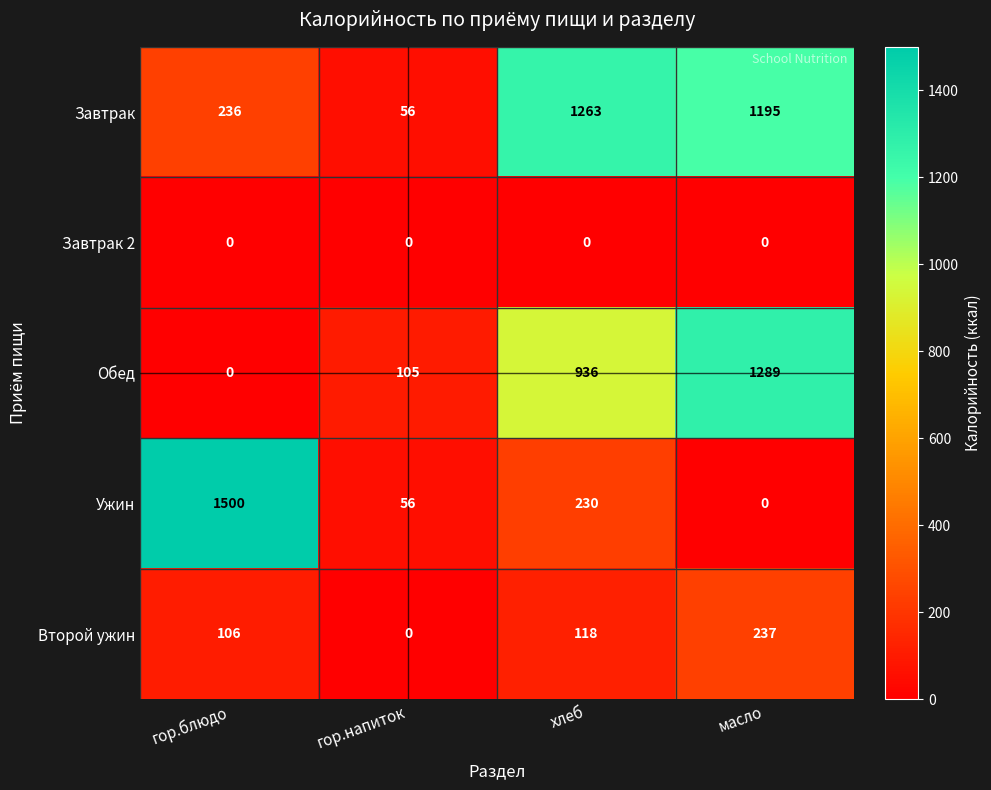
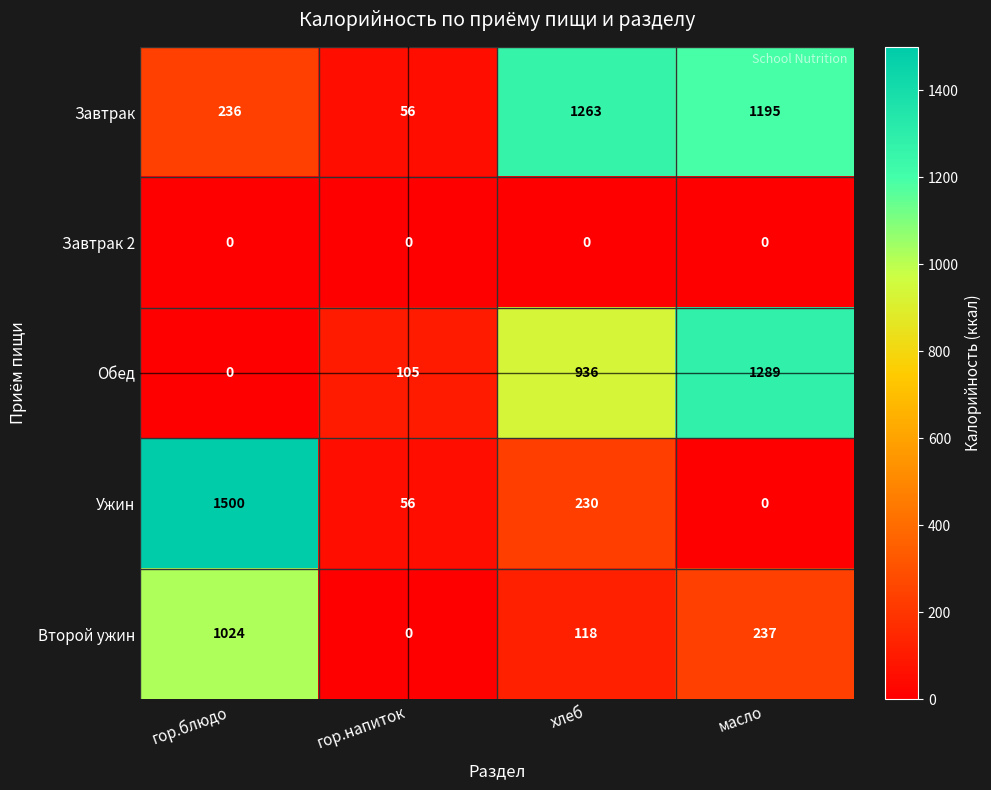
Второй ужин, гор.блюдо: 106 -> 1024
